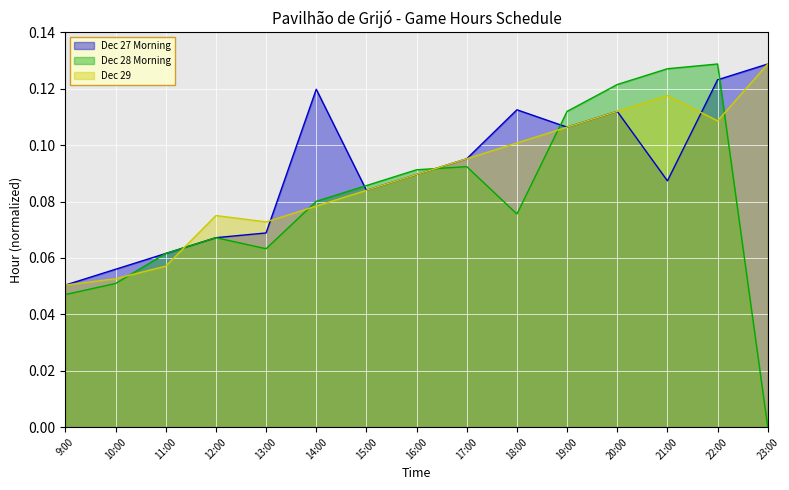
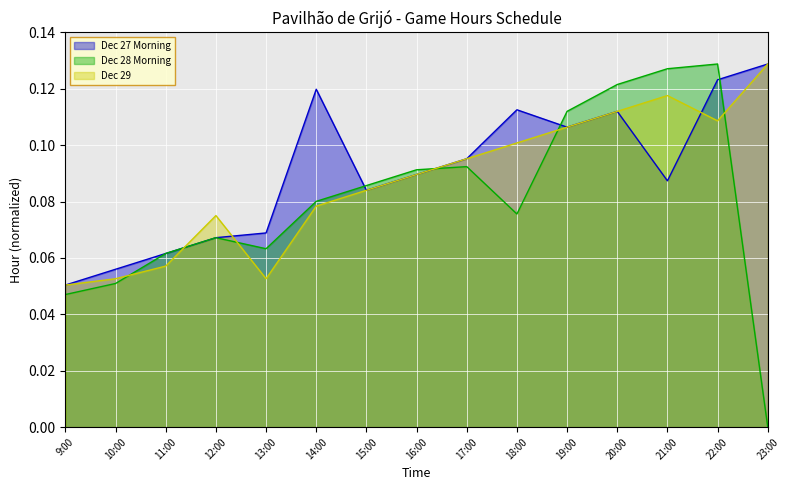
Dec 29, 13:00: 0.073 -> 0.053
